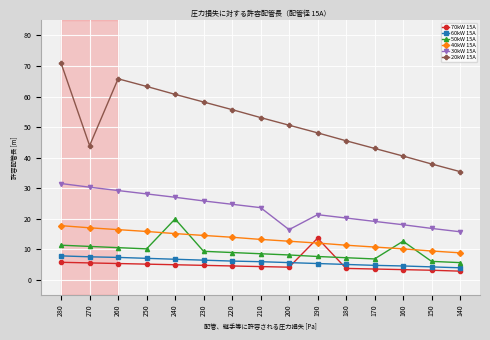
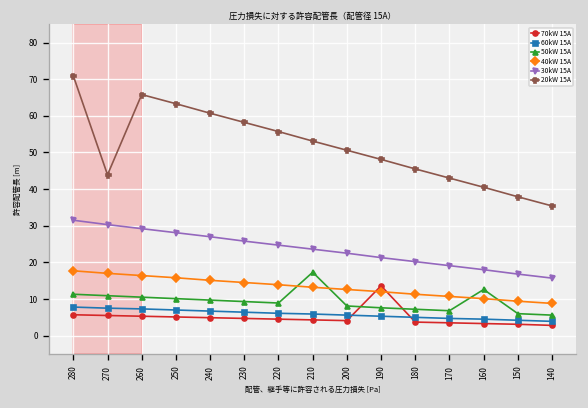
50kW 15A, 240: 20 -> 10
50kW 15A, 210: 9 -> 17
30kW 15A, 200: 16 -> 23
